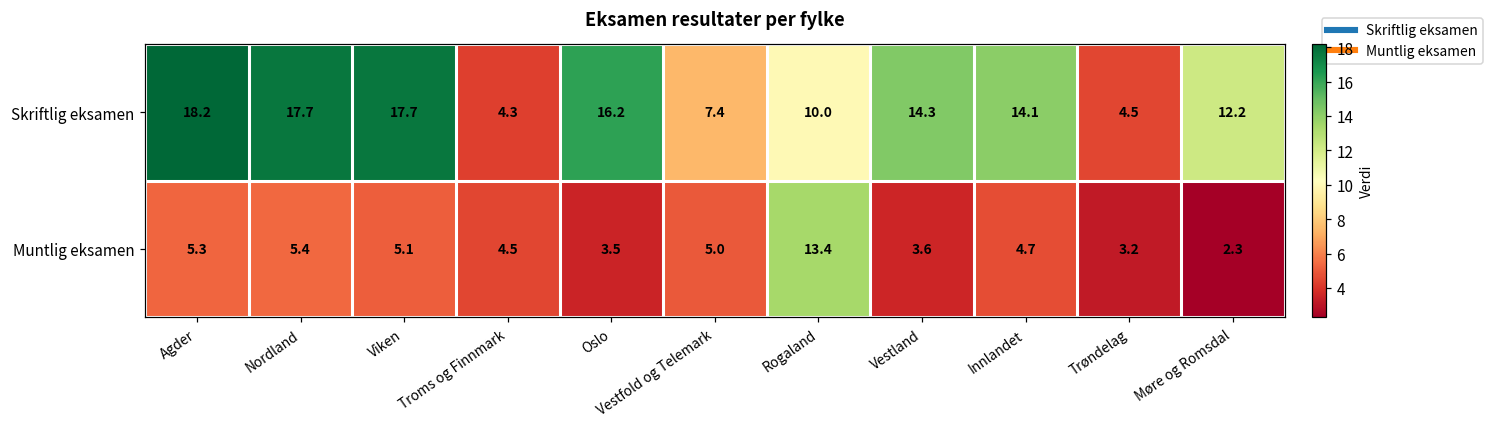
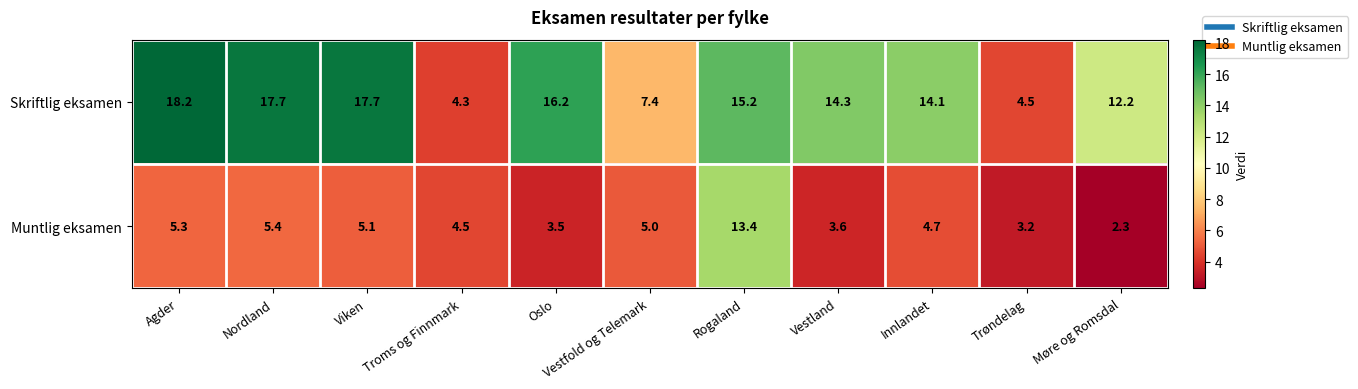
Skriftlig eksamen, Rogaland: 10.0 -> 15.2
